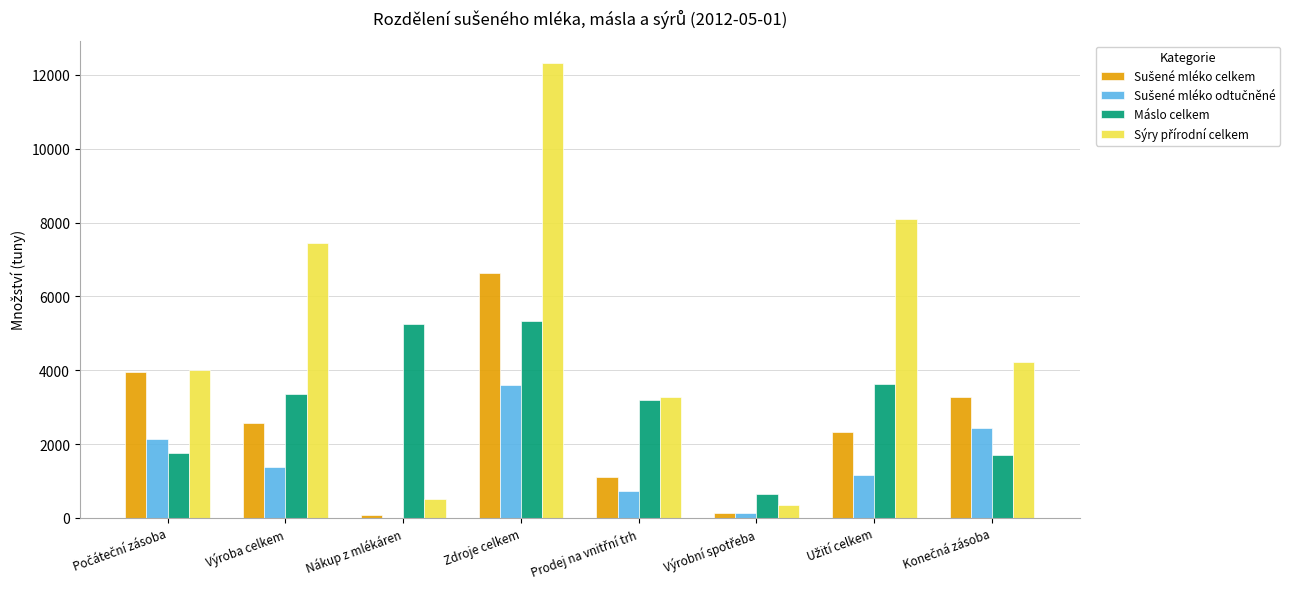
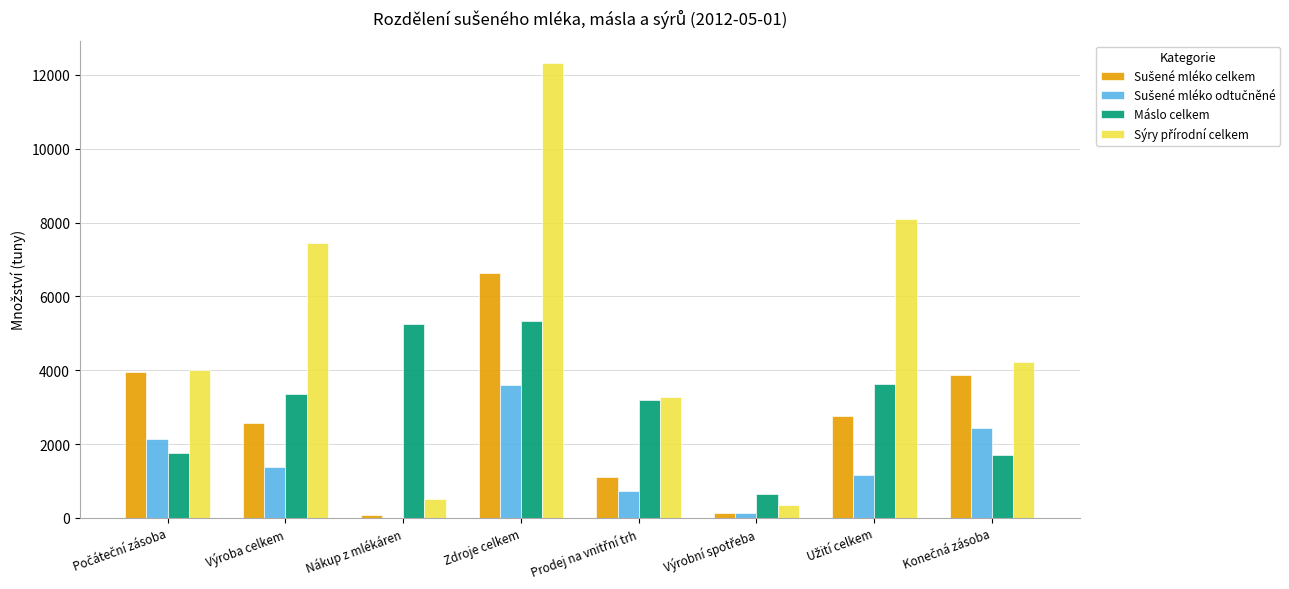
Sušené mléko celkem, Užití celkem: 2300 -> 2800
Sušené mléko celkem, Konečná zásoba: 3300 -> 3900
